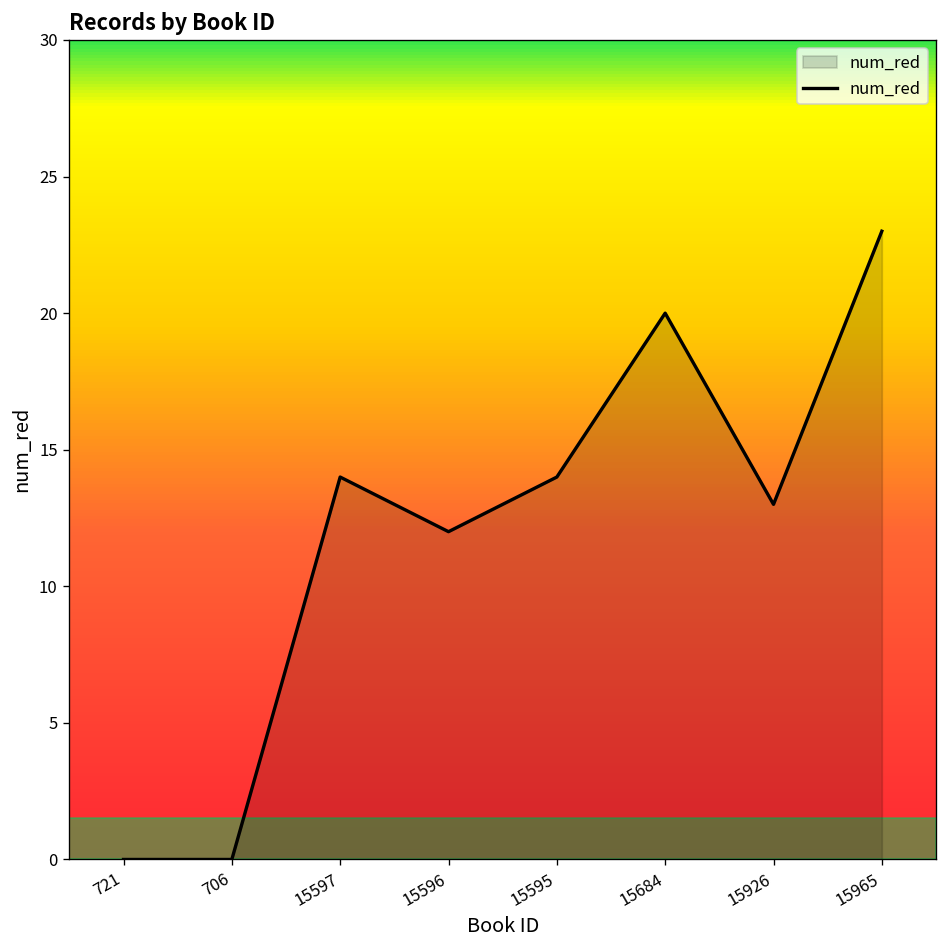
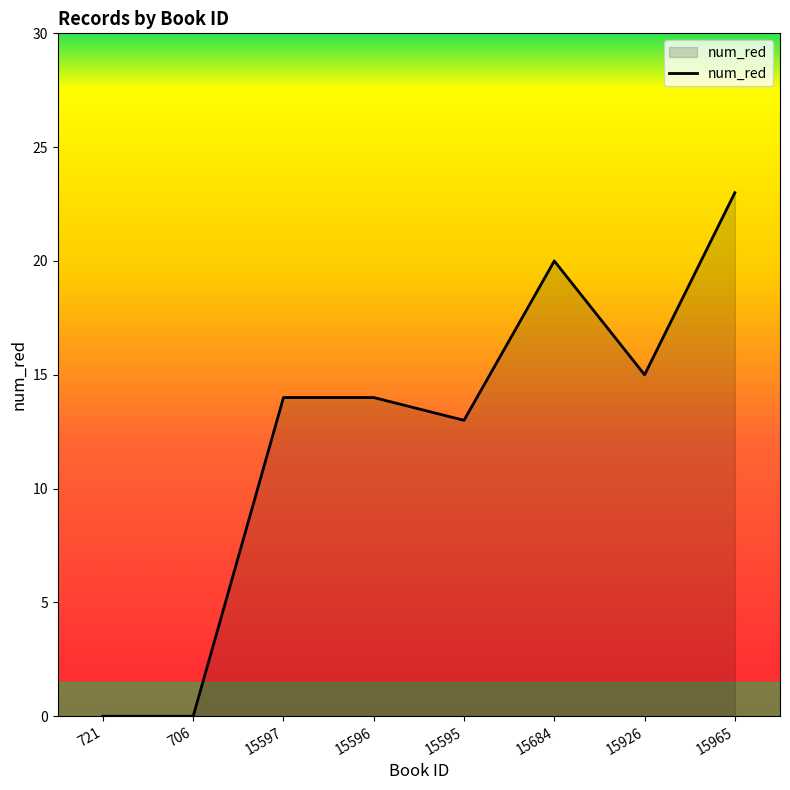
15596: 12 -> 14
15595: 14 -> 13
15926: 13 -> 15
